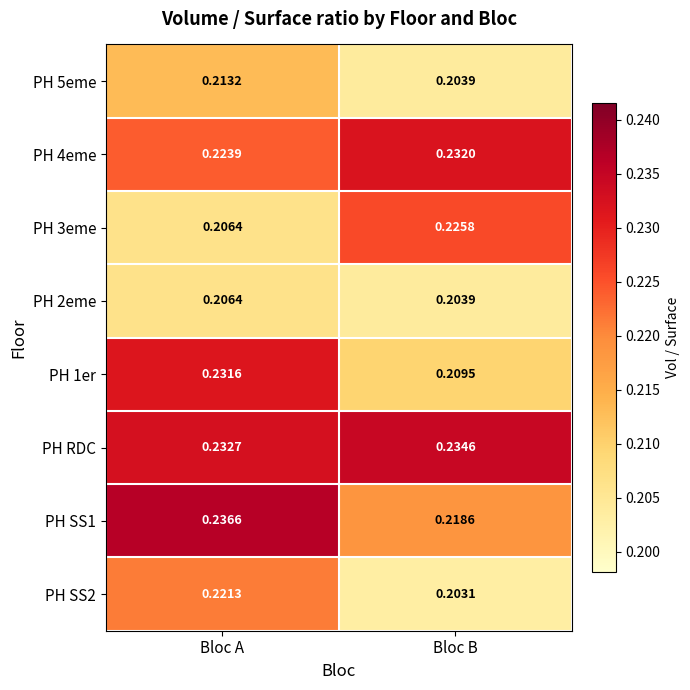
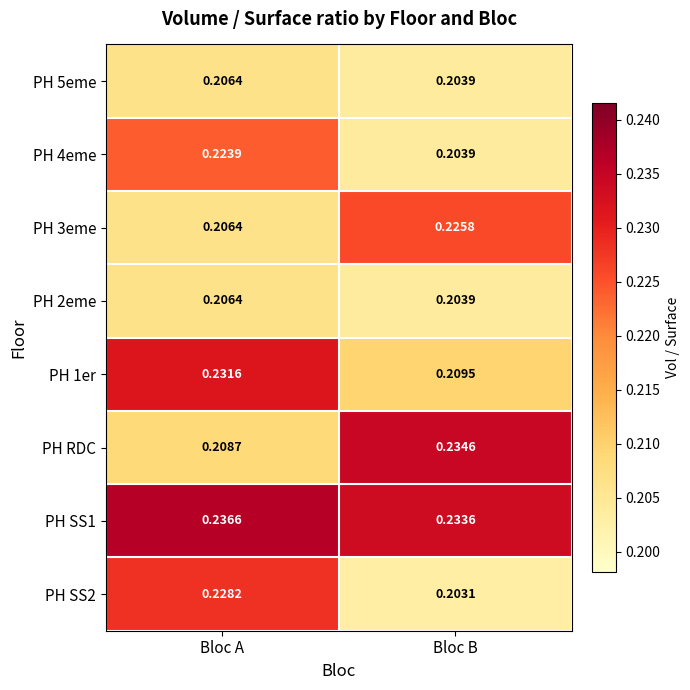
PH 5eme, Bloc A: 0.2132 -> 0.2064
PH 4eme, Bloc B: 0.2320 -> 0.2039
PH RDC, Bloc A: 0.2327 -> 0.2087
PH SS1, Bloc B: 0.2186 -> 0.2336
PH SS2, Bloc A: 0.2213 -> 0.2282
